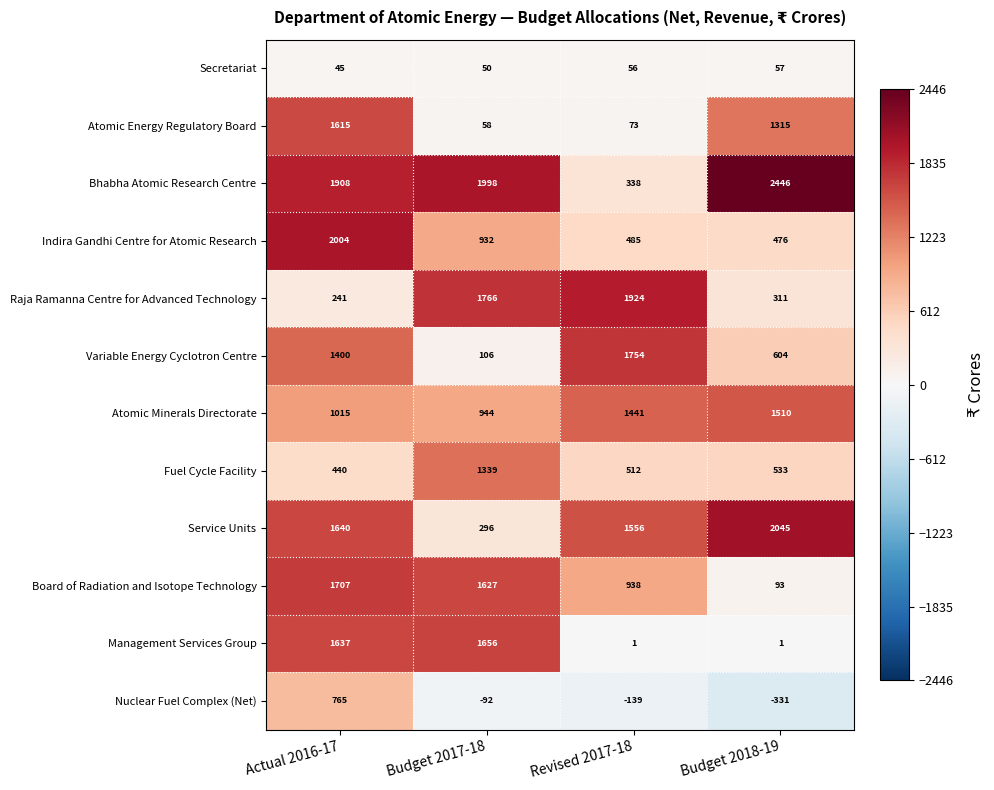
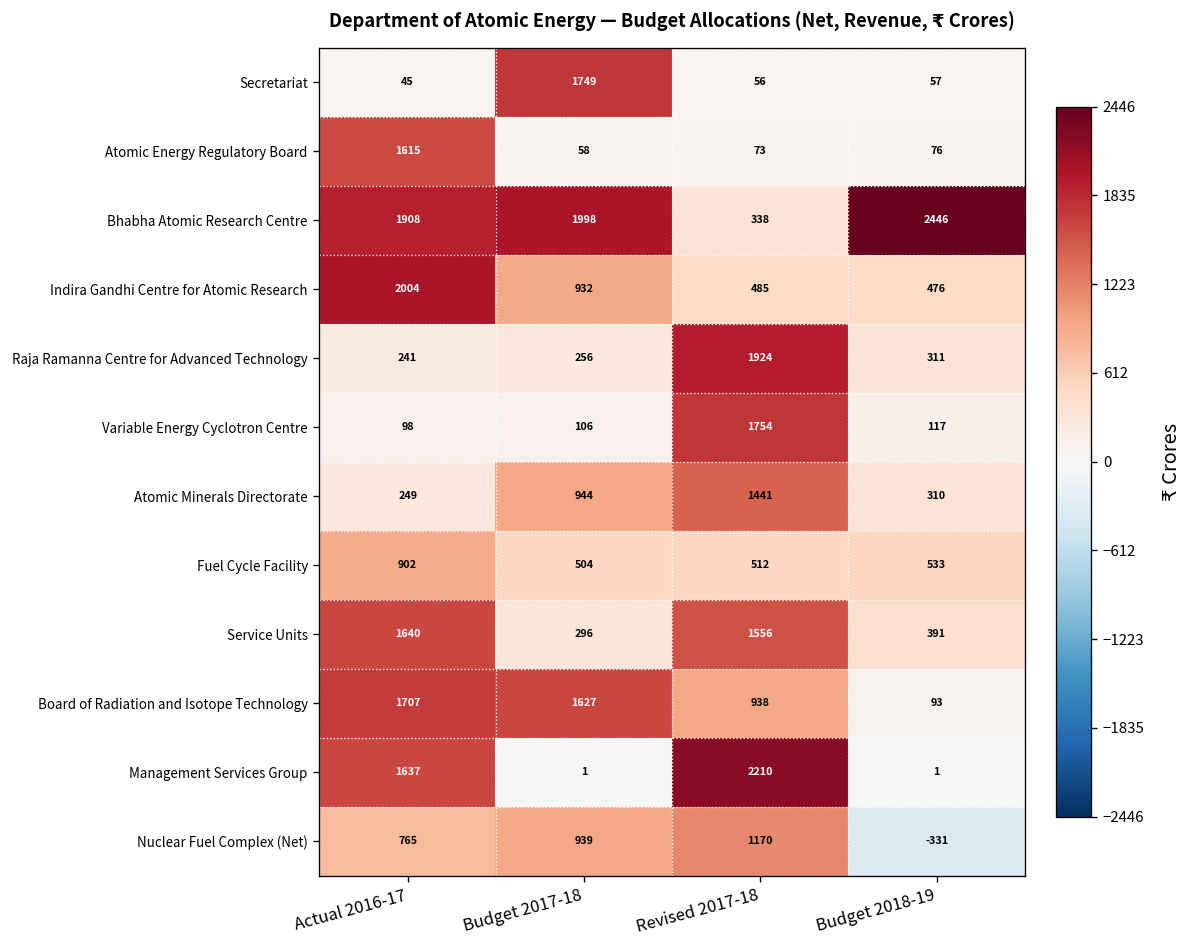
Secretariat, Budget 2017-18: 50 -> 1749
Atomic Energy Regulatory Board, Budget 2018-19: 1315 -> 76
Raja Ramanna Centre for Advanced Technology, Budget 2017-18: 1766 -> 256
Variable Energy Cyclotron Centre, Actual 2016-17: 1400 -> 98
Variable Energy Cyclotron Centre, Budget 2018-19: 604 -> 117
Atomic Minerals Directorate, Actual 2016-17: 1015 -> 249
Atomic Minerals Directorate, Budget 2018-19: 1510 -> 310
Fuel Cycle Facility, Actual 2016-17: 440 -> 902
Fuel Cycle Facility, Budget 2017-18: 1339 -> 504
Service Units, Budget 2018-19: 2045 -> 391
Management Services Group, Budget 2017-18: 1656 -> 1
Management Services Group, Revised 2017-18: 1 -> 2210
Nuclear Fuel Complex (Net), Budget 2017-18: -92 -> 939
Nuclear Fuel Complex (Net), Revised 2017-18: -139 -> 1170
